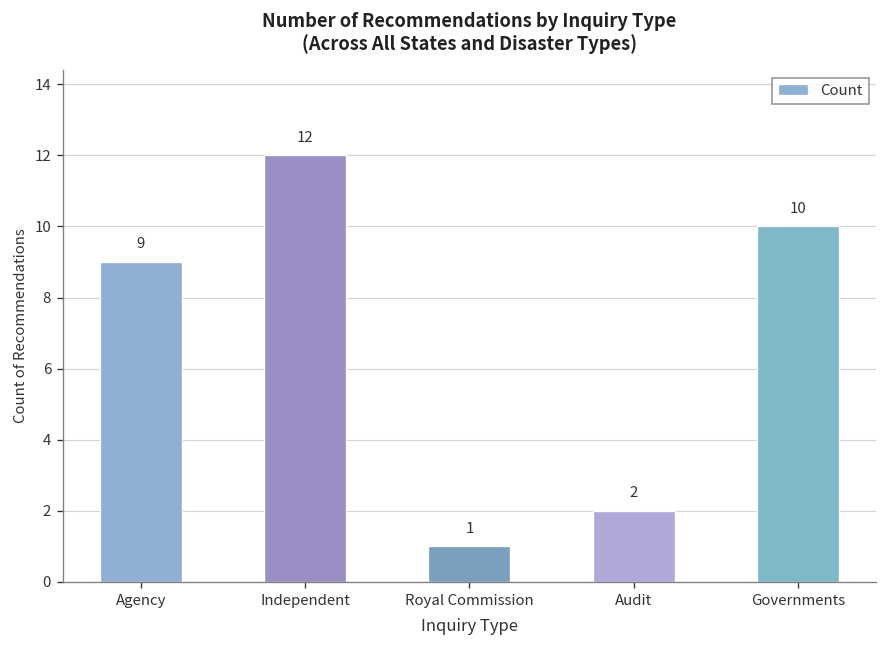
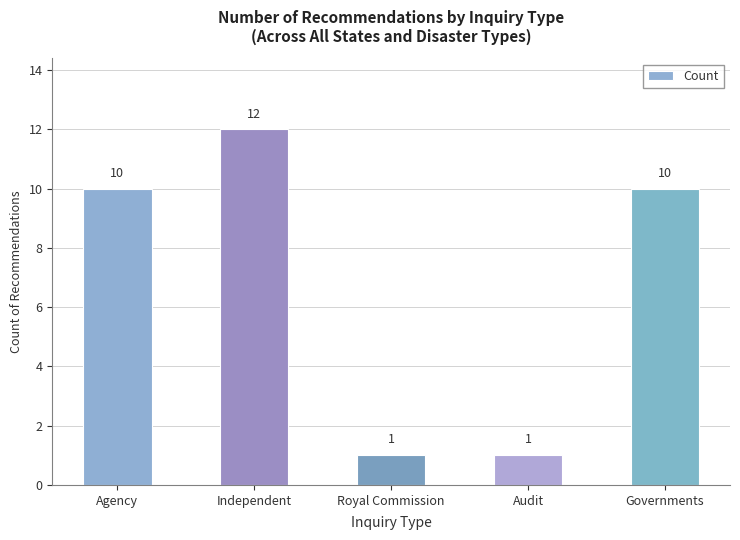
Agency: 9 -> 10
Audit: 2 -> 1
